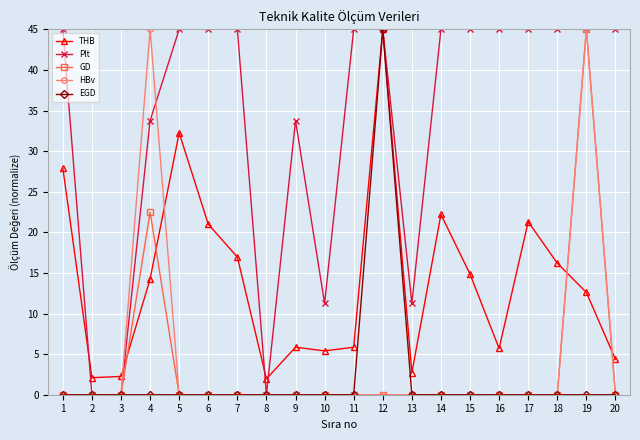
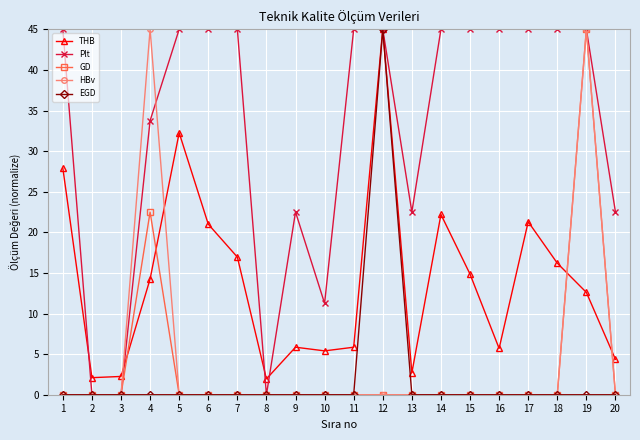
Plt, 9: 34 -> 23
Plt, 13: 11 -> 23
Plt, 20: 45 -> 23
